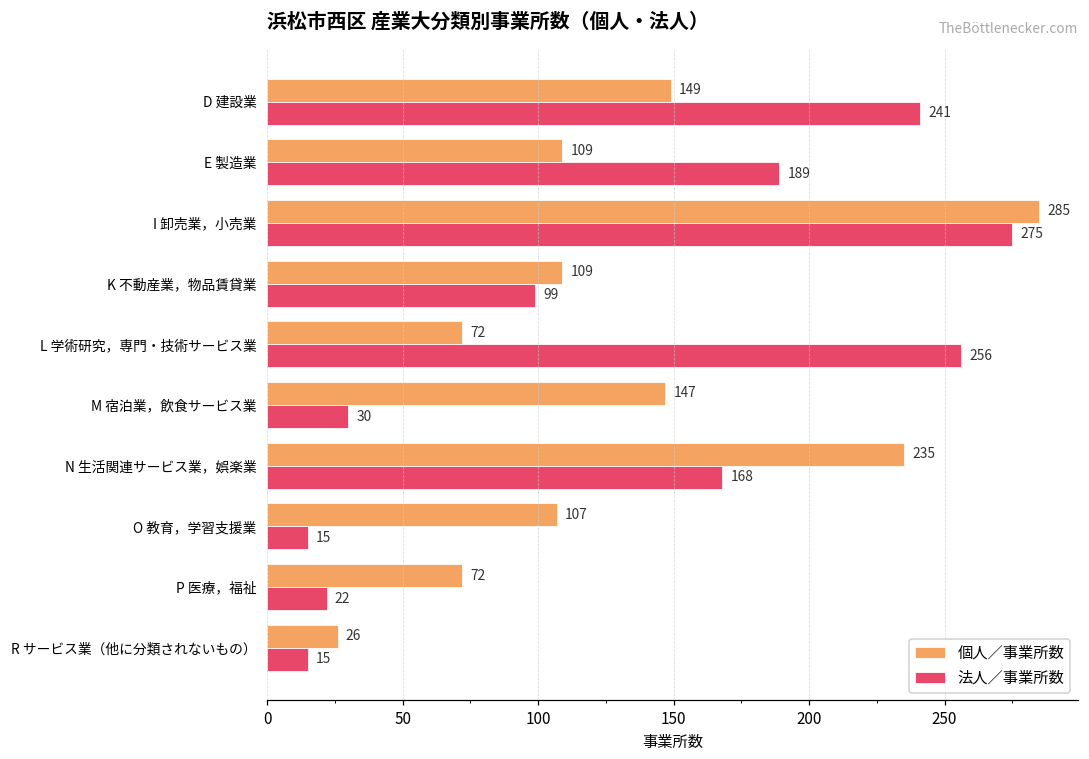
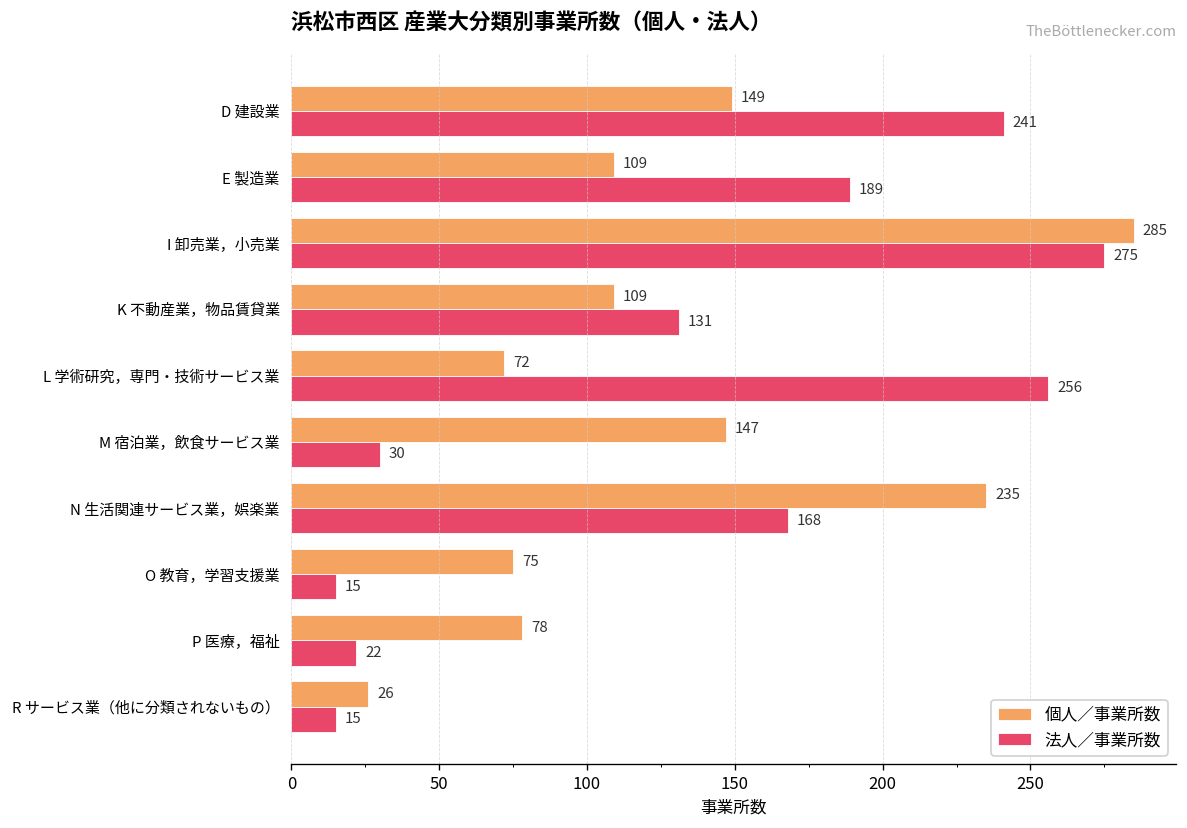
法人／事業所数, K 不動産業，物品賃貸業: 99 -> 131
個人／事業所数, O 教育，学習支援業: 107 -> 75
個人／事業所数, P 医療，福祉: 72 -> 78
